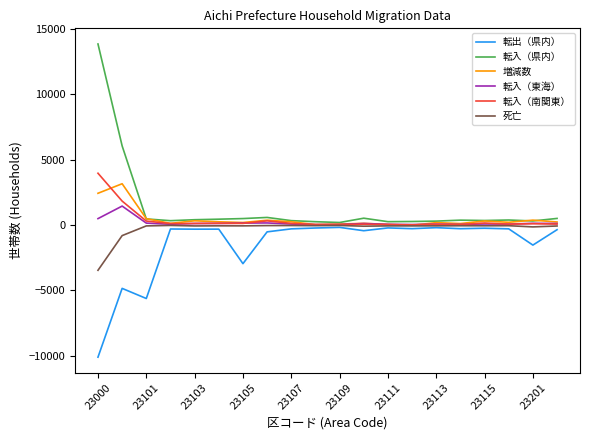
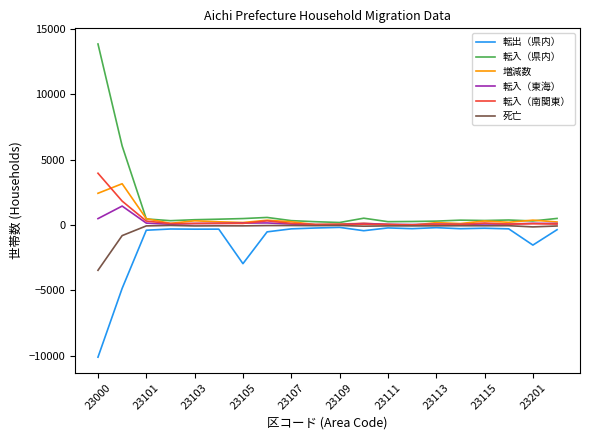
転出（県内）, 23101: -5600 -> -400
